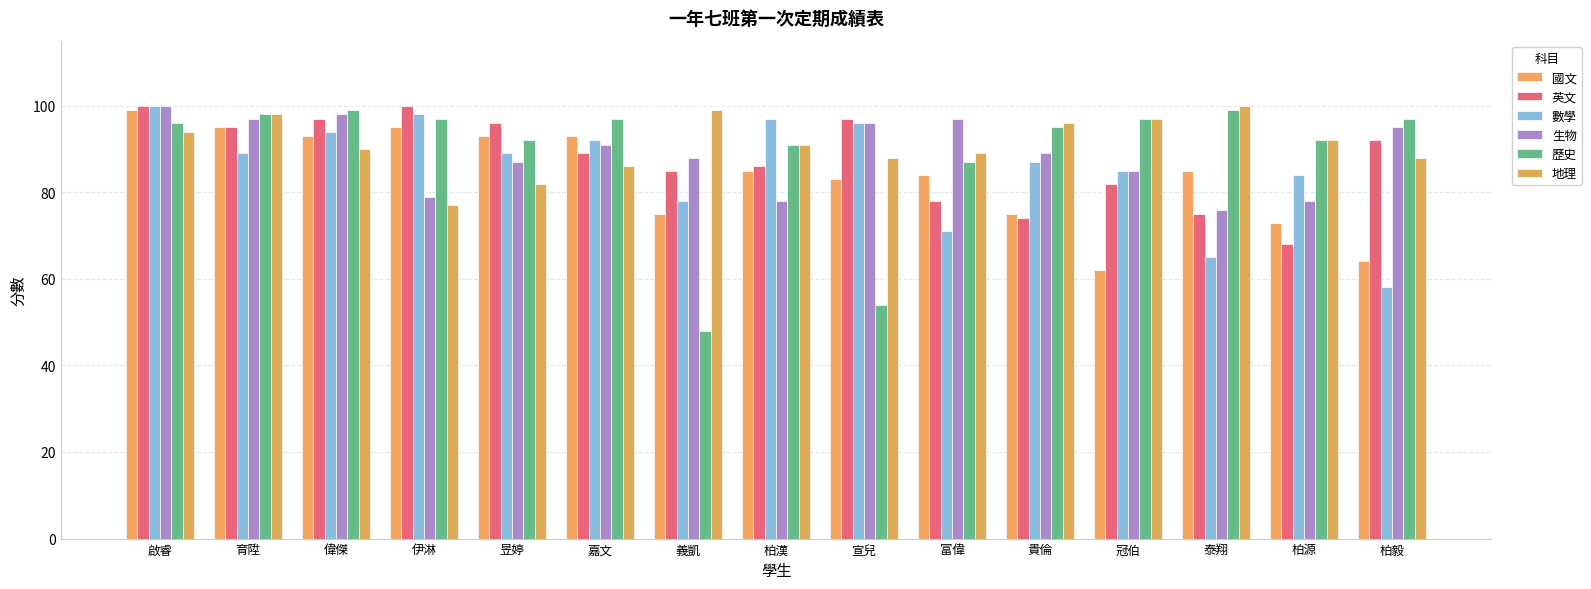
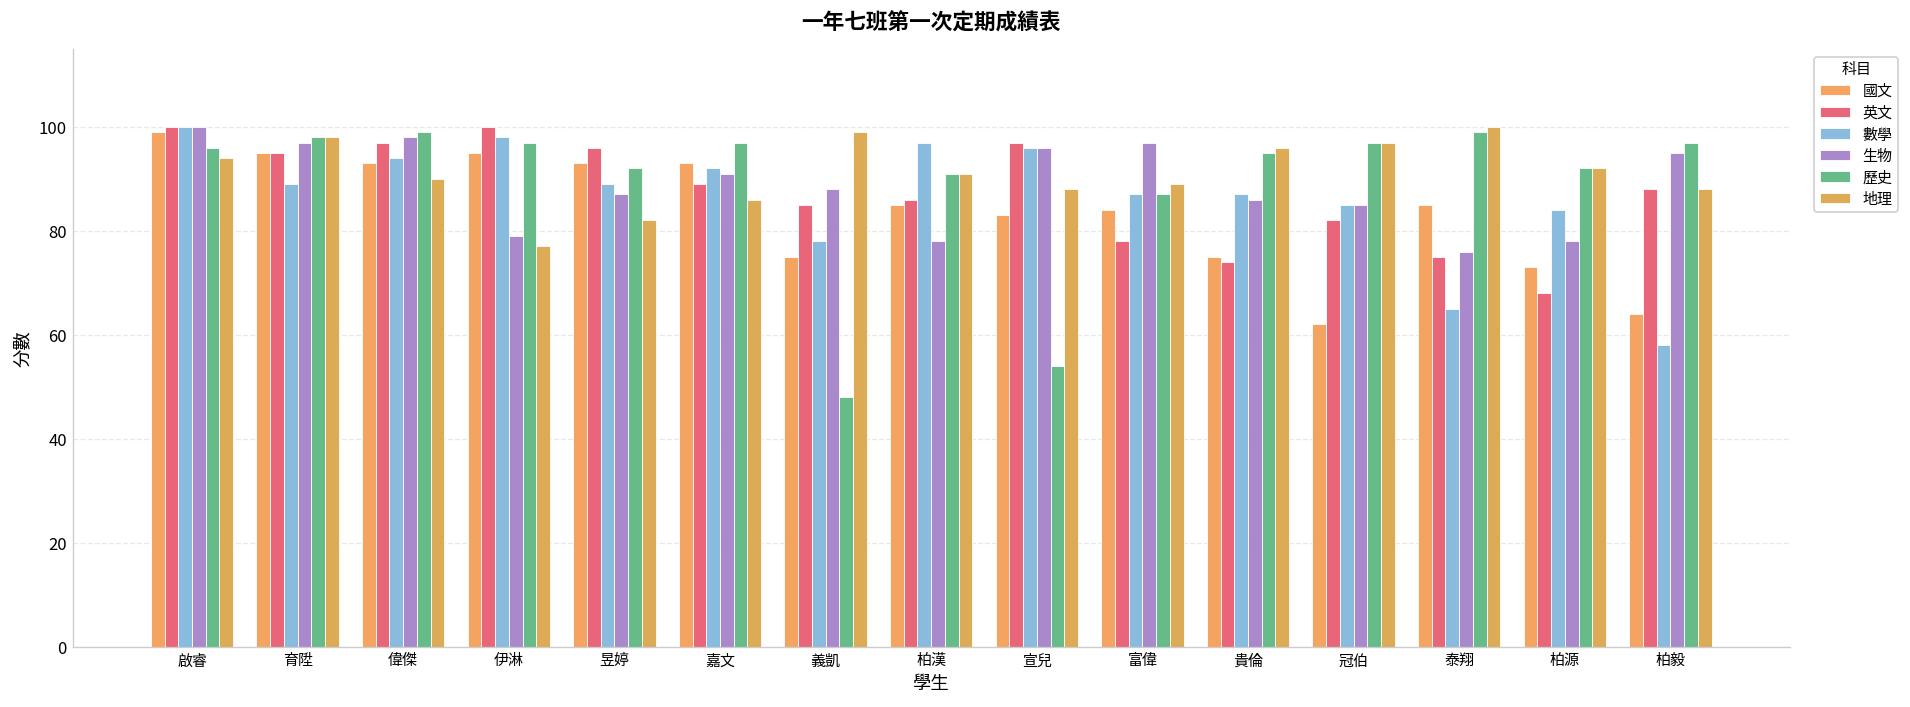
數學, 富偉: 71 -> 87
生物, 貴倫: 89 -> 86
英文, 柏毅: 92 -> 88
